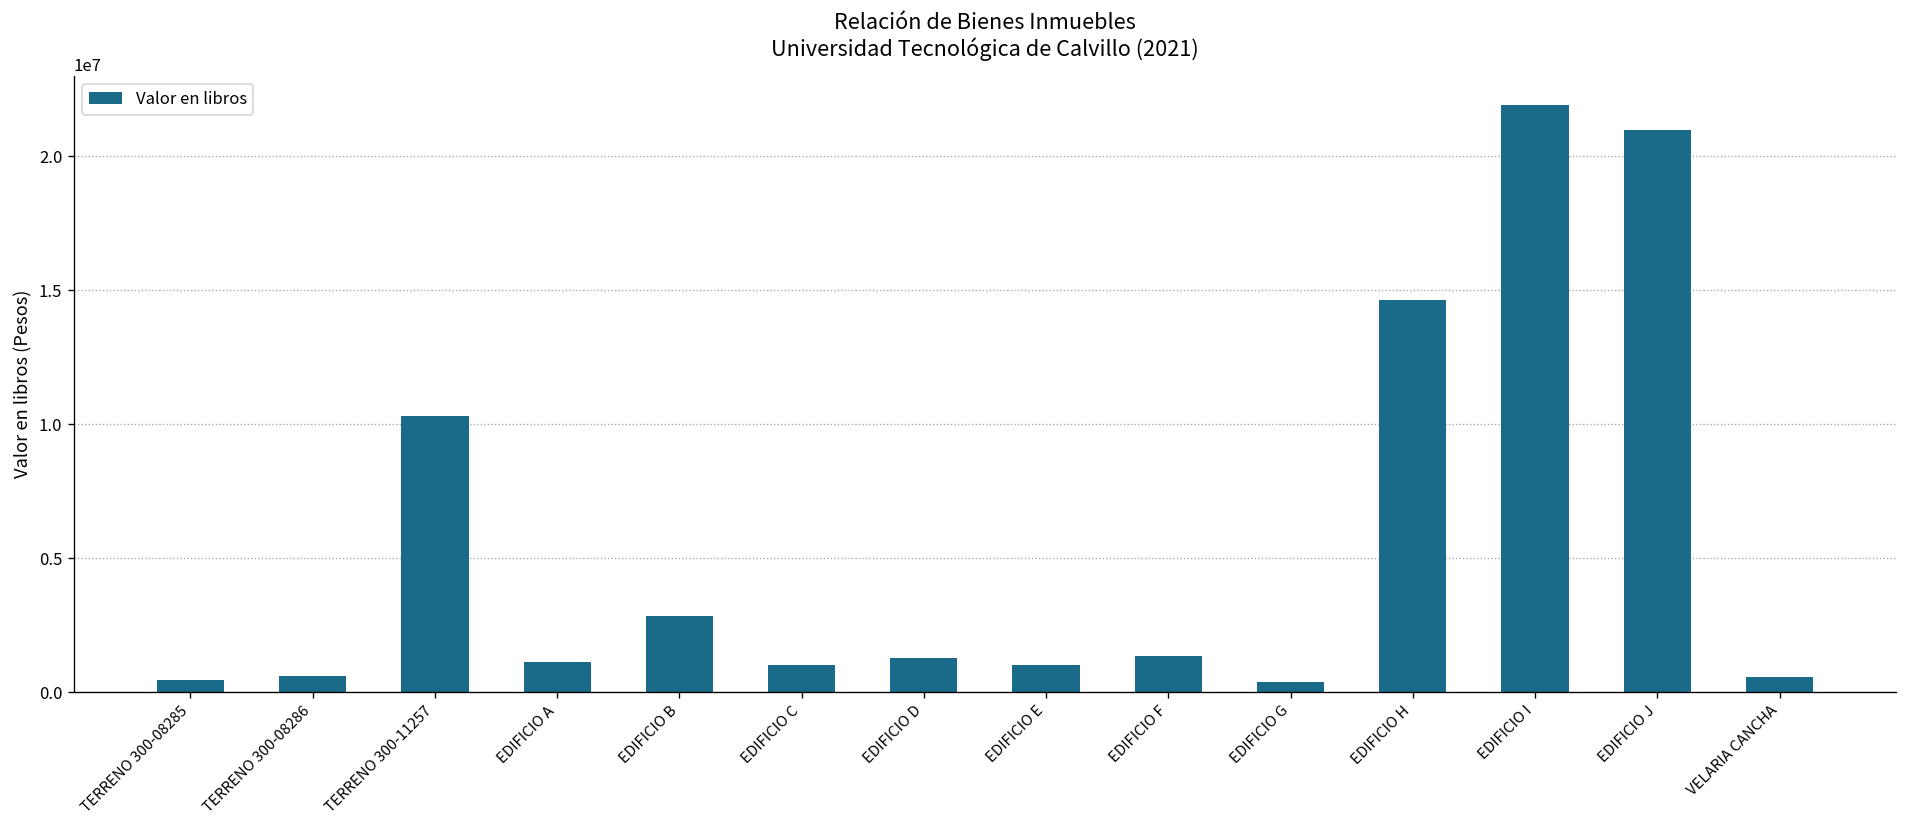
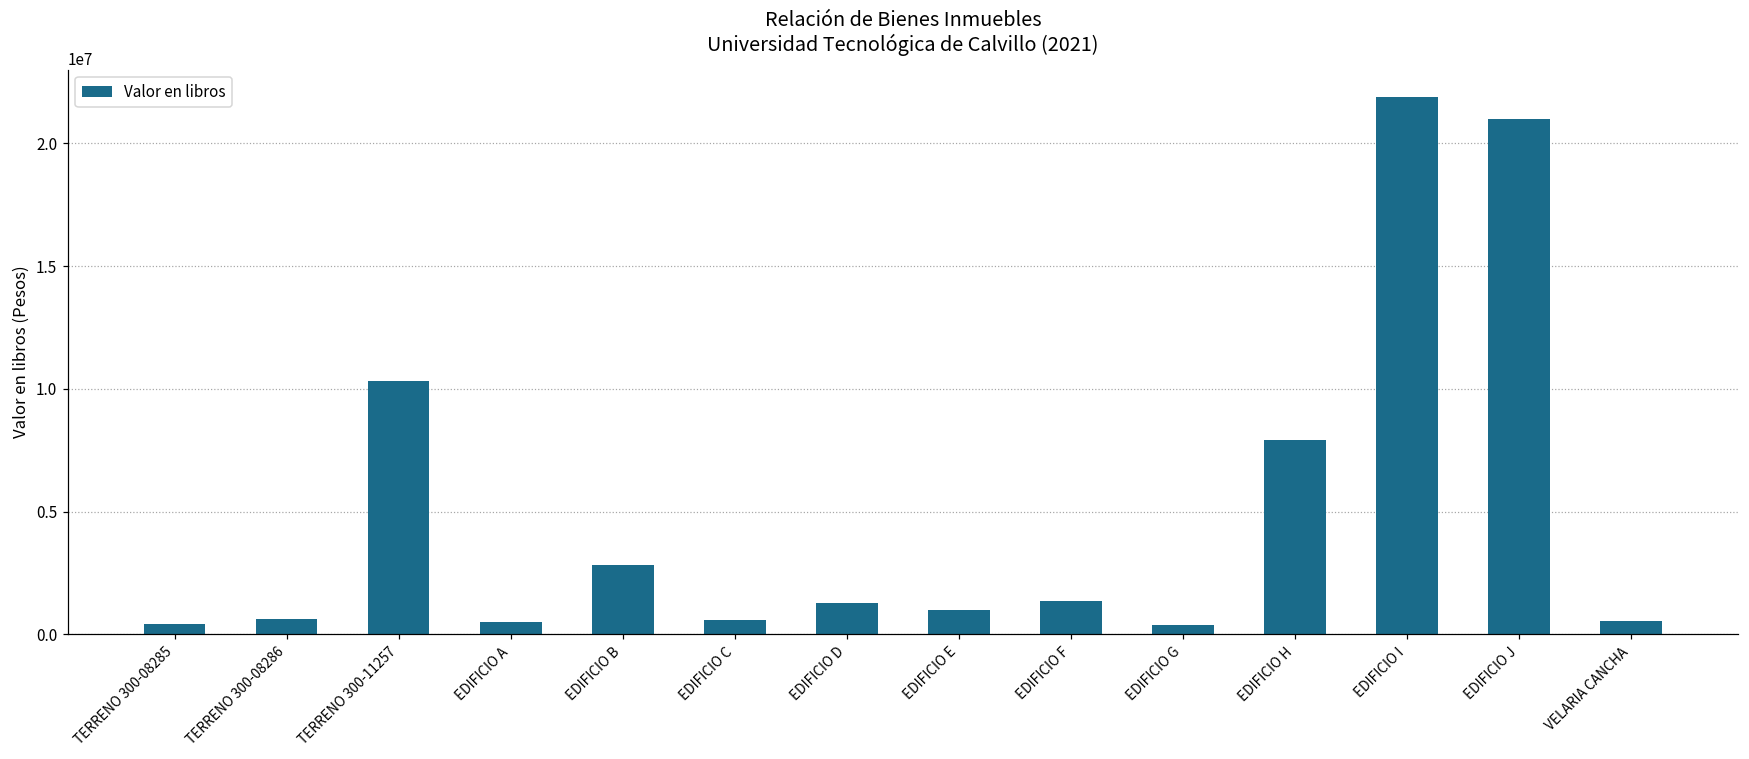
EDIFICIO A: 1100000 -> 500000
EDIFICIO C: 1000000 -> 600000
EDIFICIO H: 14600000 -> 7900000
